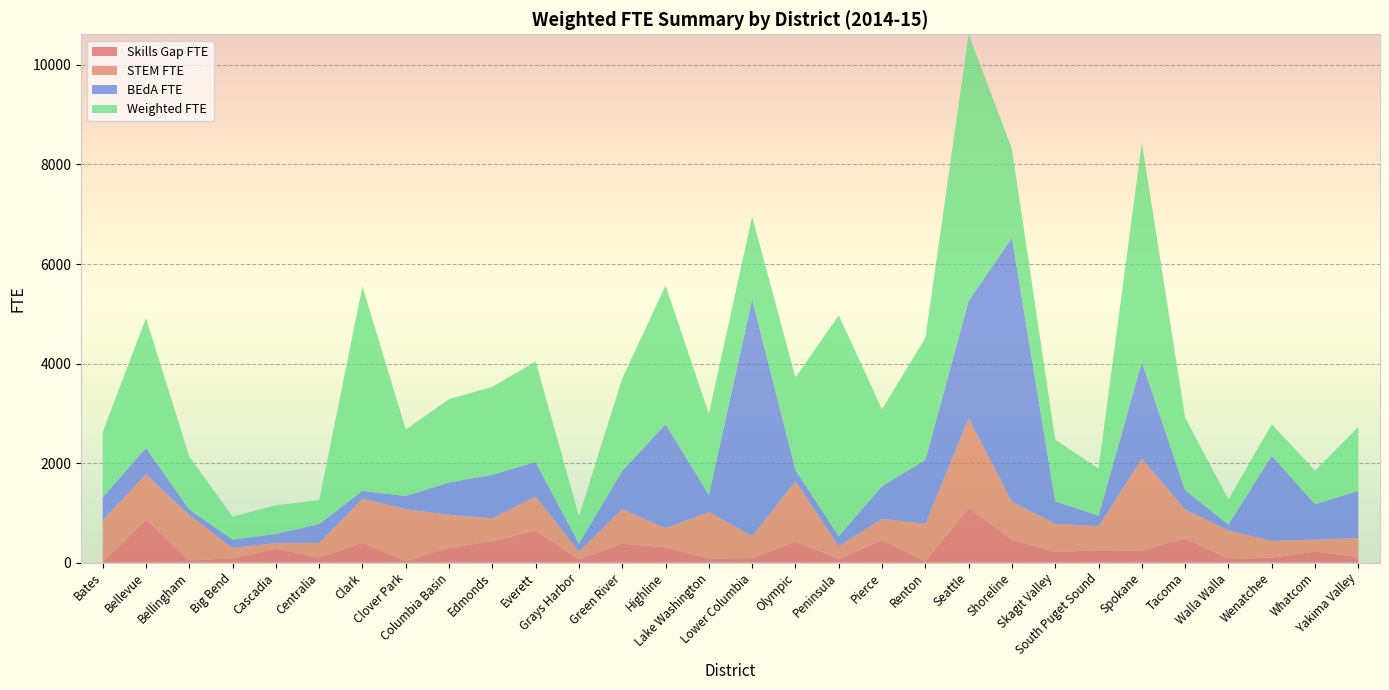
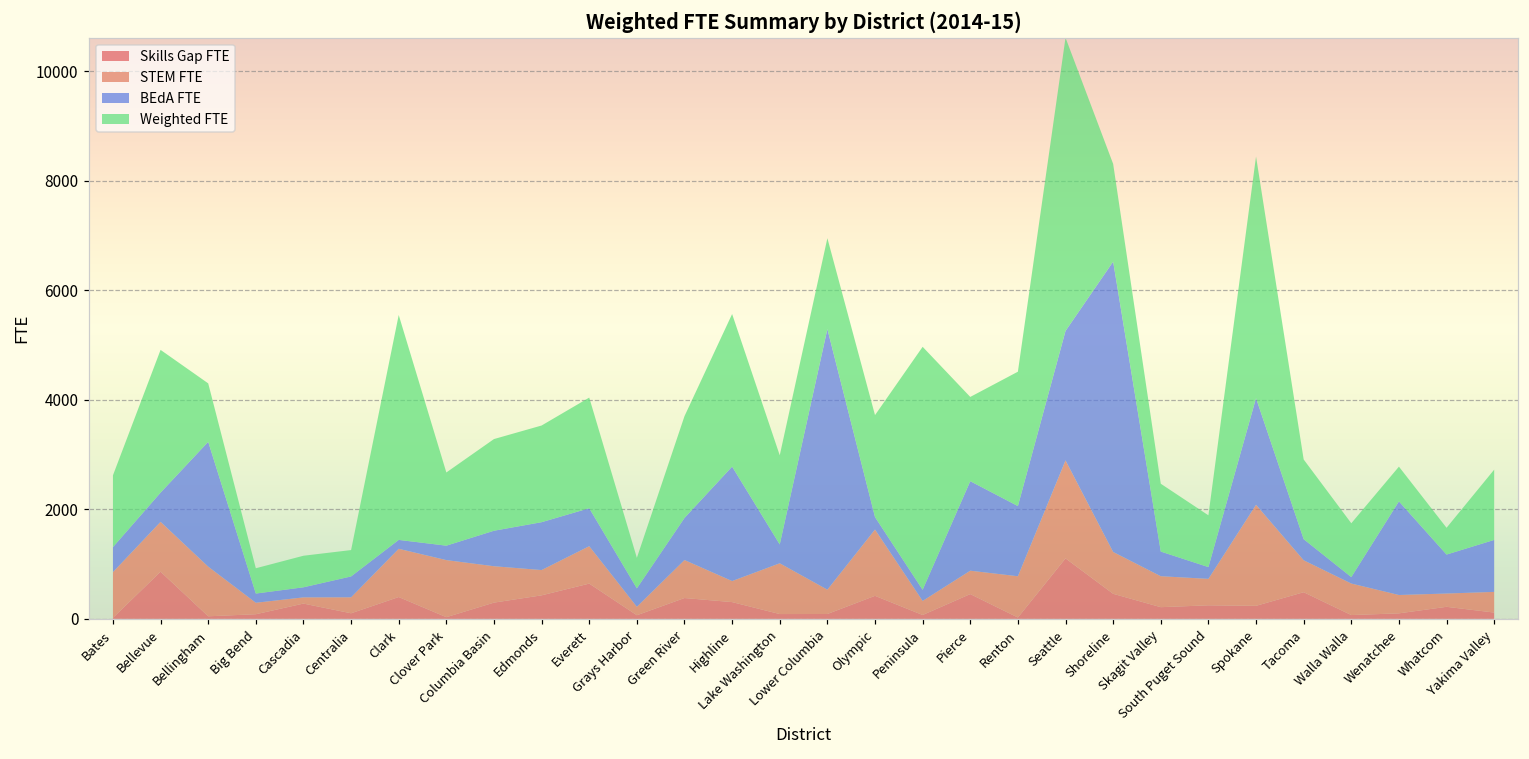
BEdA FTE, Bellingham: 100 -> 2300
BEdA FTE, Grays Harbor: 200 -> 300
BEdA FTE, Pierce: 700 -> 1600
Weighted FTE, Walla Walla: 500 -> 1000
Weighted FTE, Whatcom: 700 -> 500
